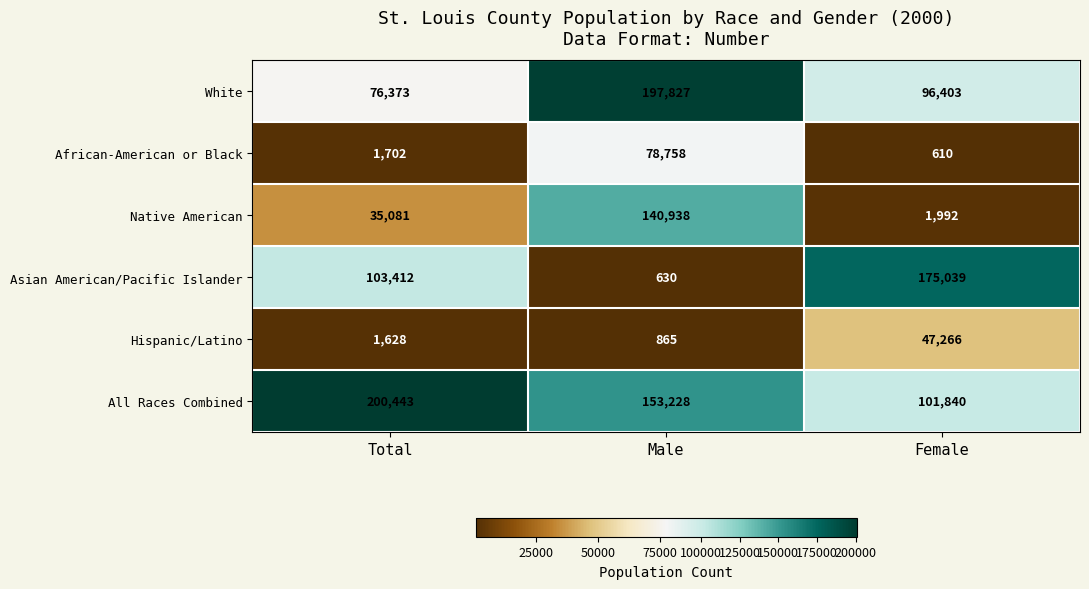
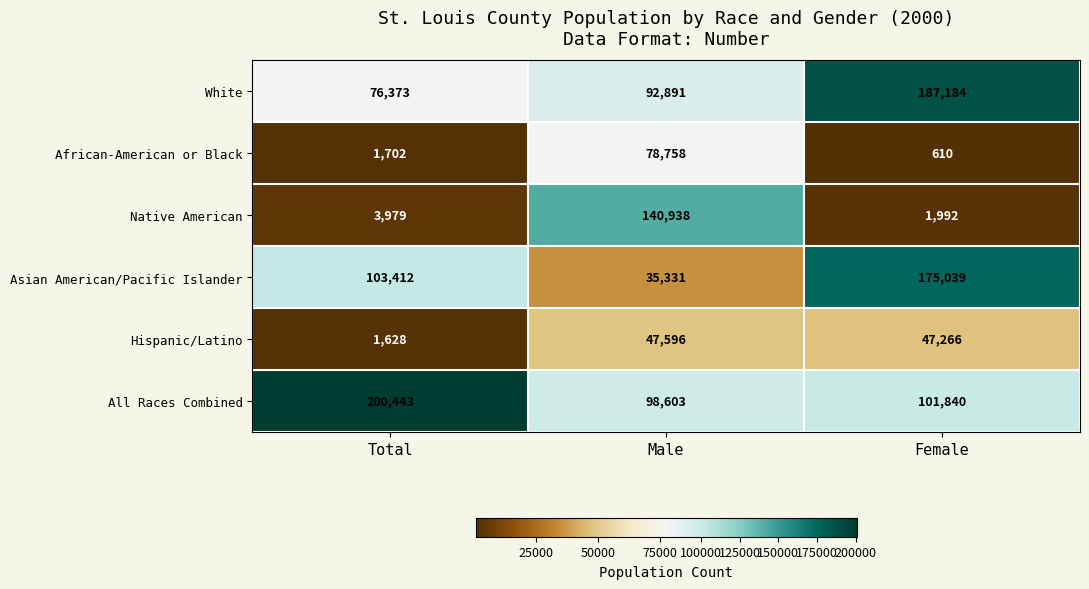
White, Male: 197,827 -> 92,891
White, Female: 96,403 -> 187,184
Native American, Total: 35,081 -> 3,979
Asian American/Pacific Islander, Male: 630 -> 35,331
Hispanic/Latino, Male: 865 -> 47,596
All Races Combined, Male: 153,228 -> 98,603
